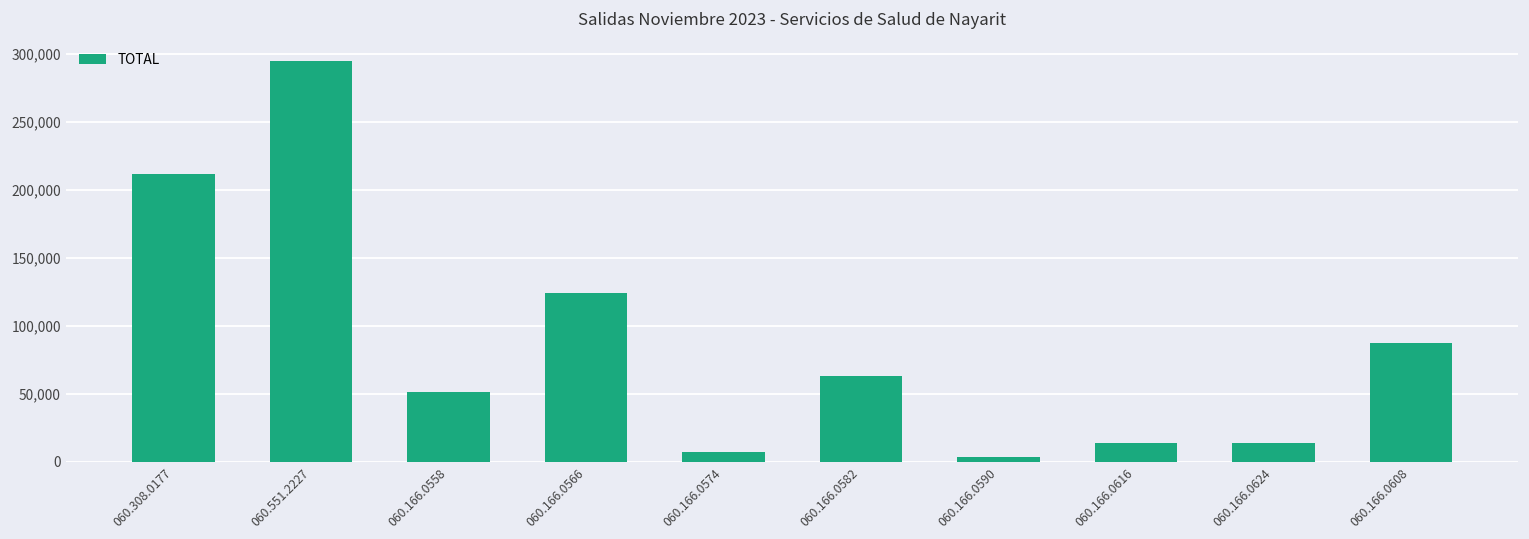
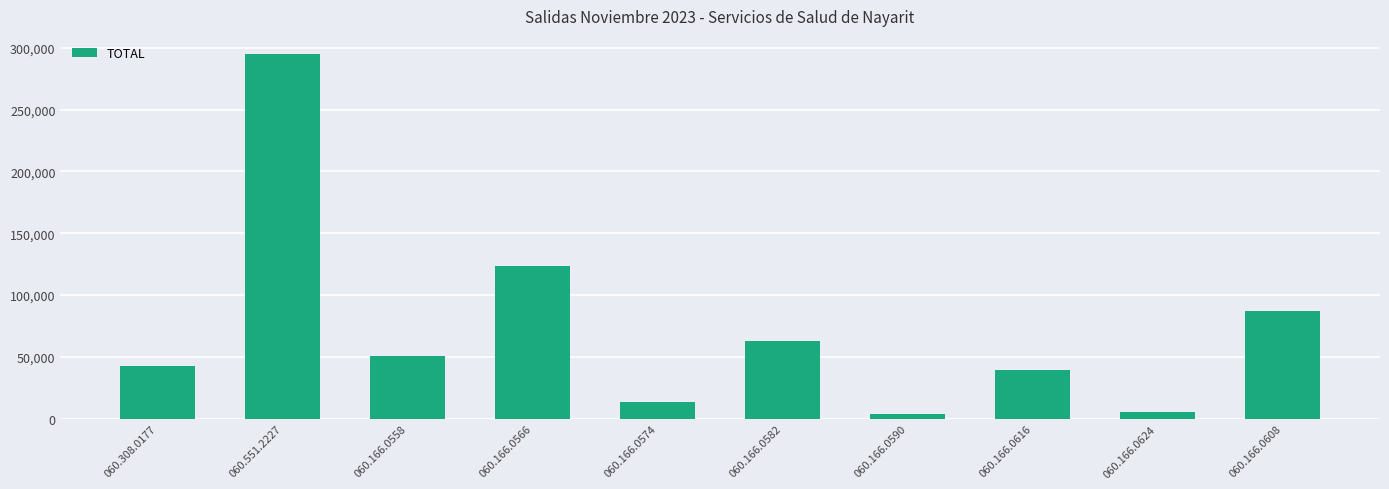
060.308.0177: 211,000 -> 42,000
060.166.0574: 7,000 -> 14,000
060.166.0616: 14,000 -> 40,000
060.166.0624: 14,000 -> 6,000
